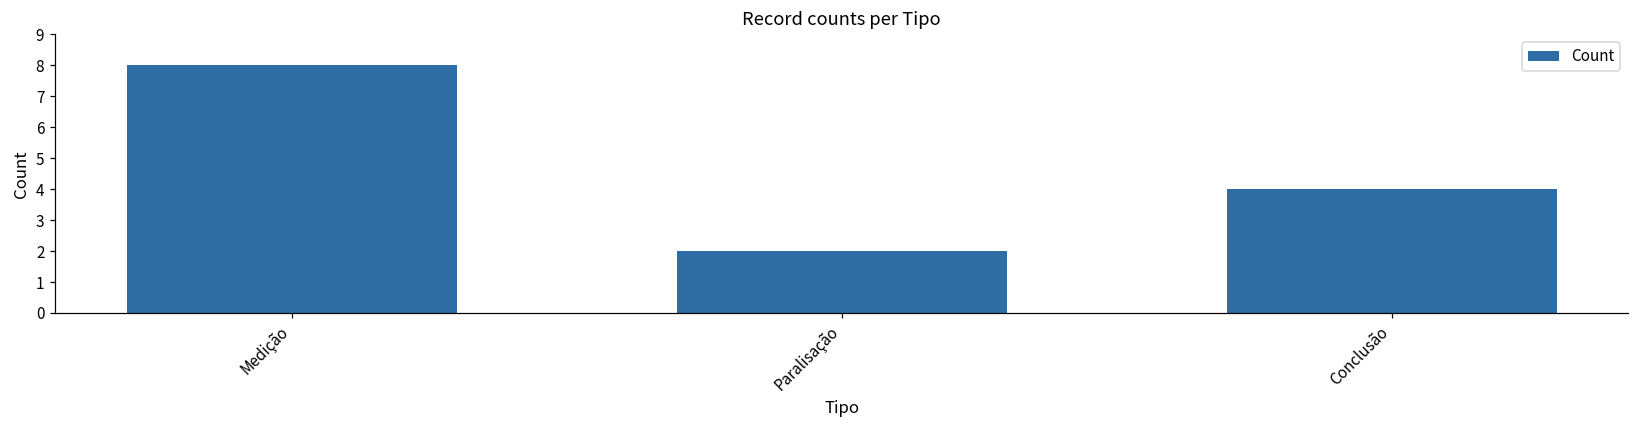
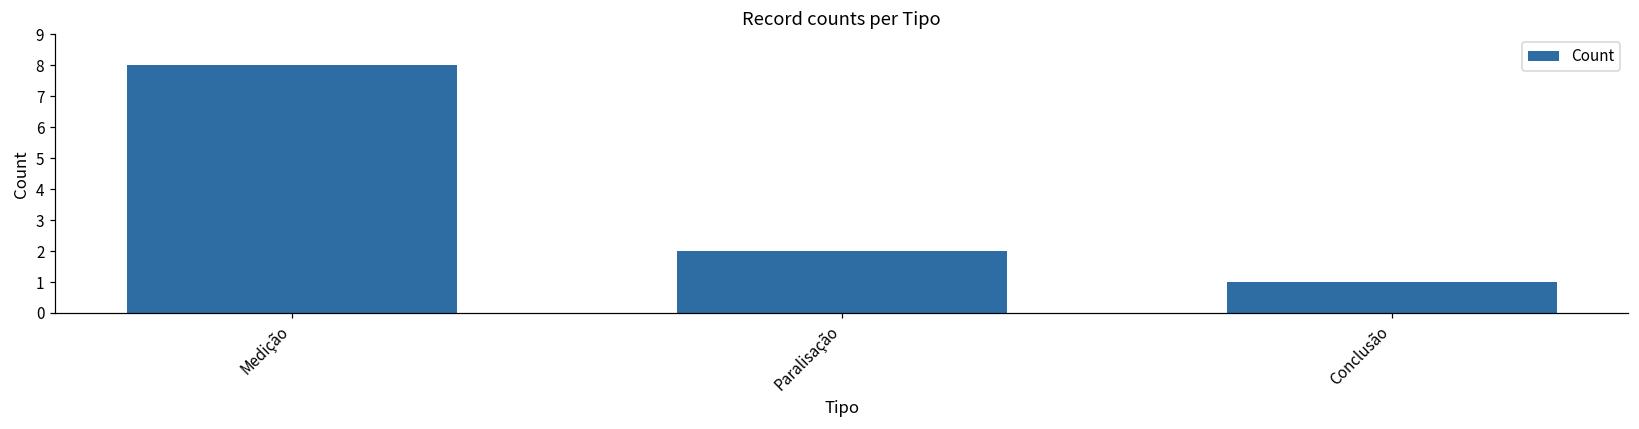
Conclusão: 4 -> 1
